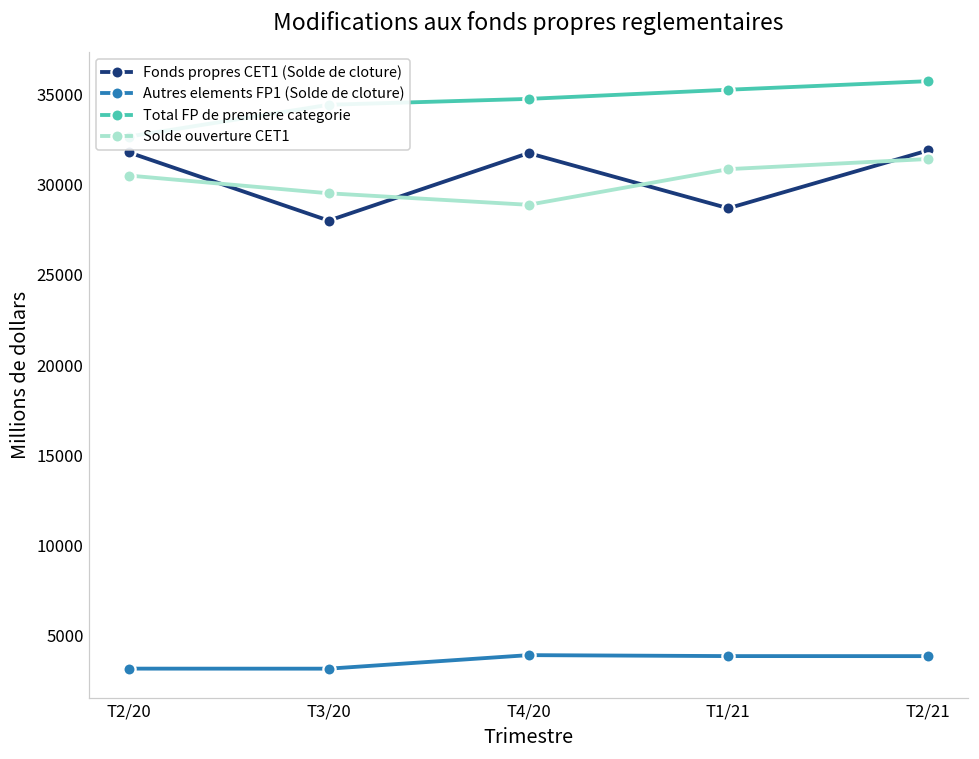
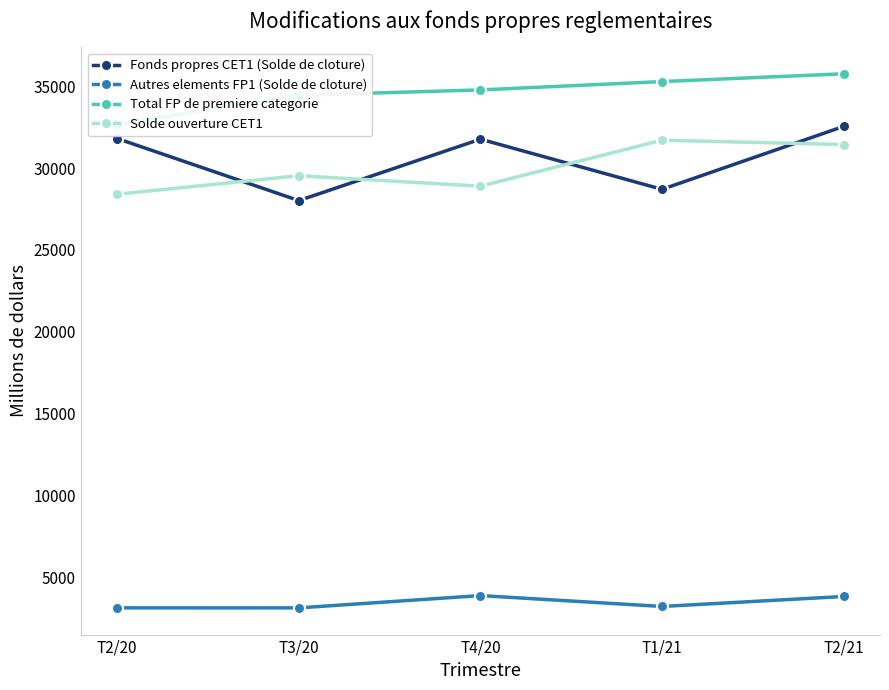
Solde ouverture CET1, T2/20: 30500 -> 28400
Autres elements FP1 (Solde de cloture), T1/21: 3800 -> 3200
Solde ouverture CET1, T1/21: 30900 -> 31700
Fonds propres CET1 (Solde de cloture), T2/21: 31900 -> 32500
